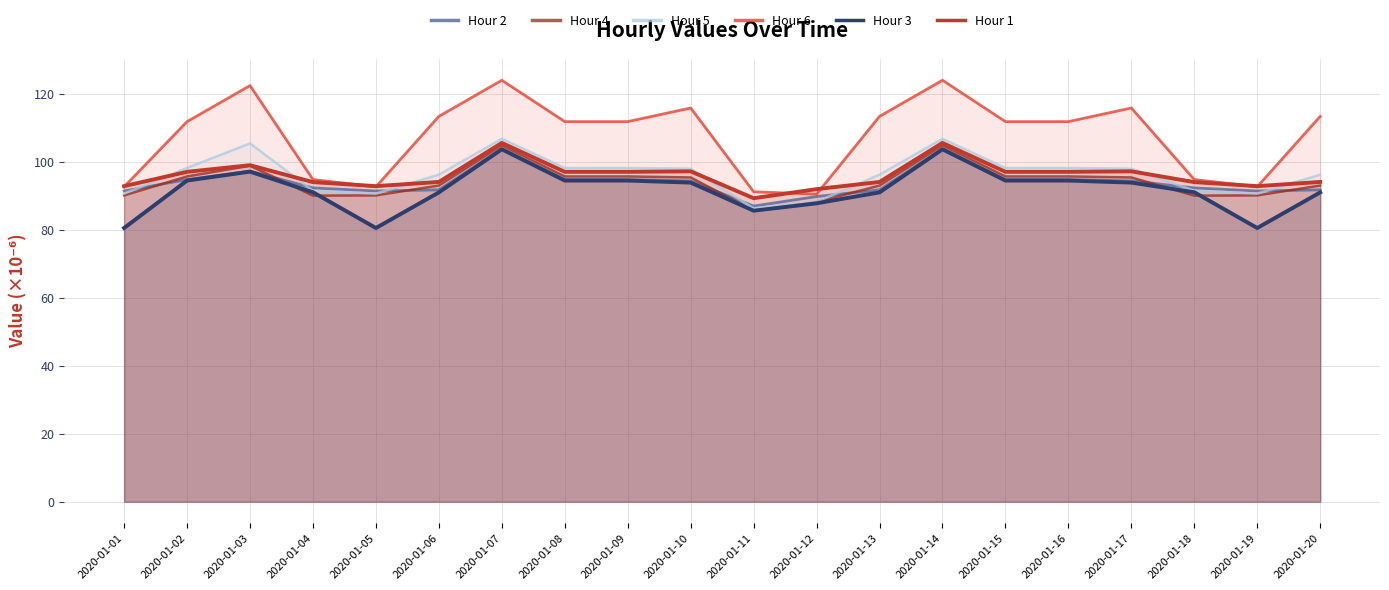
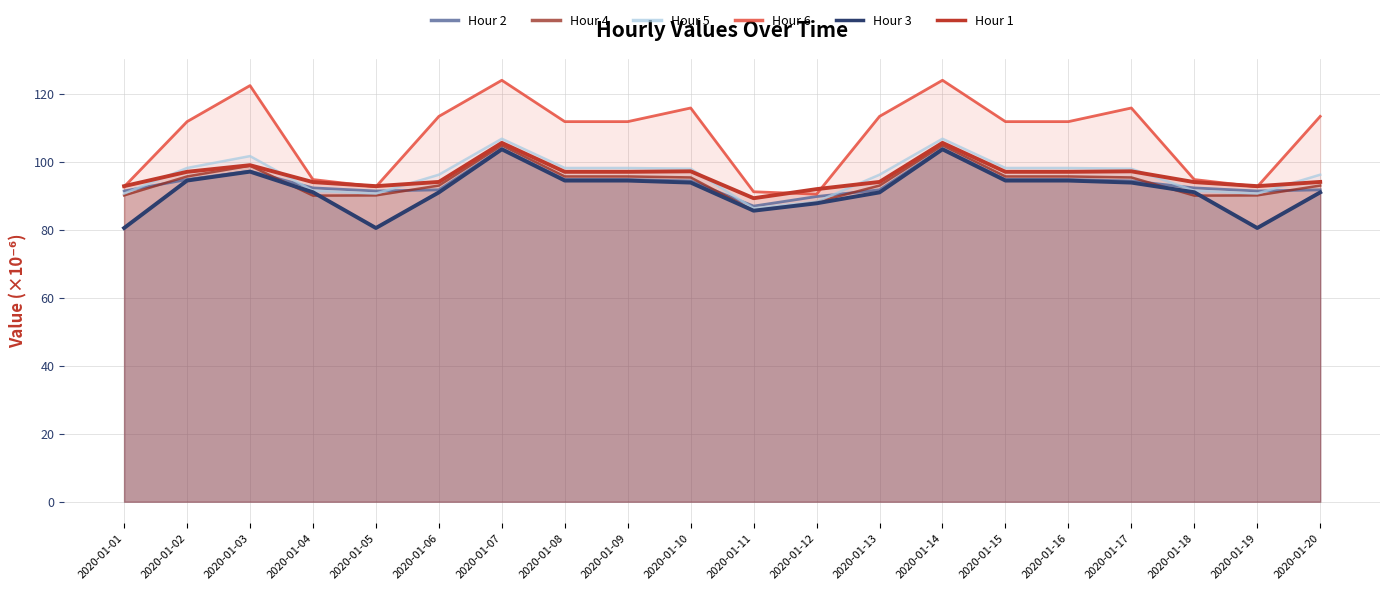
Hour 5, 2020-01-03: 106 -> 102
